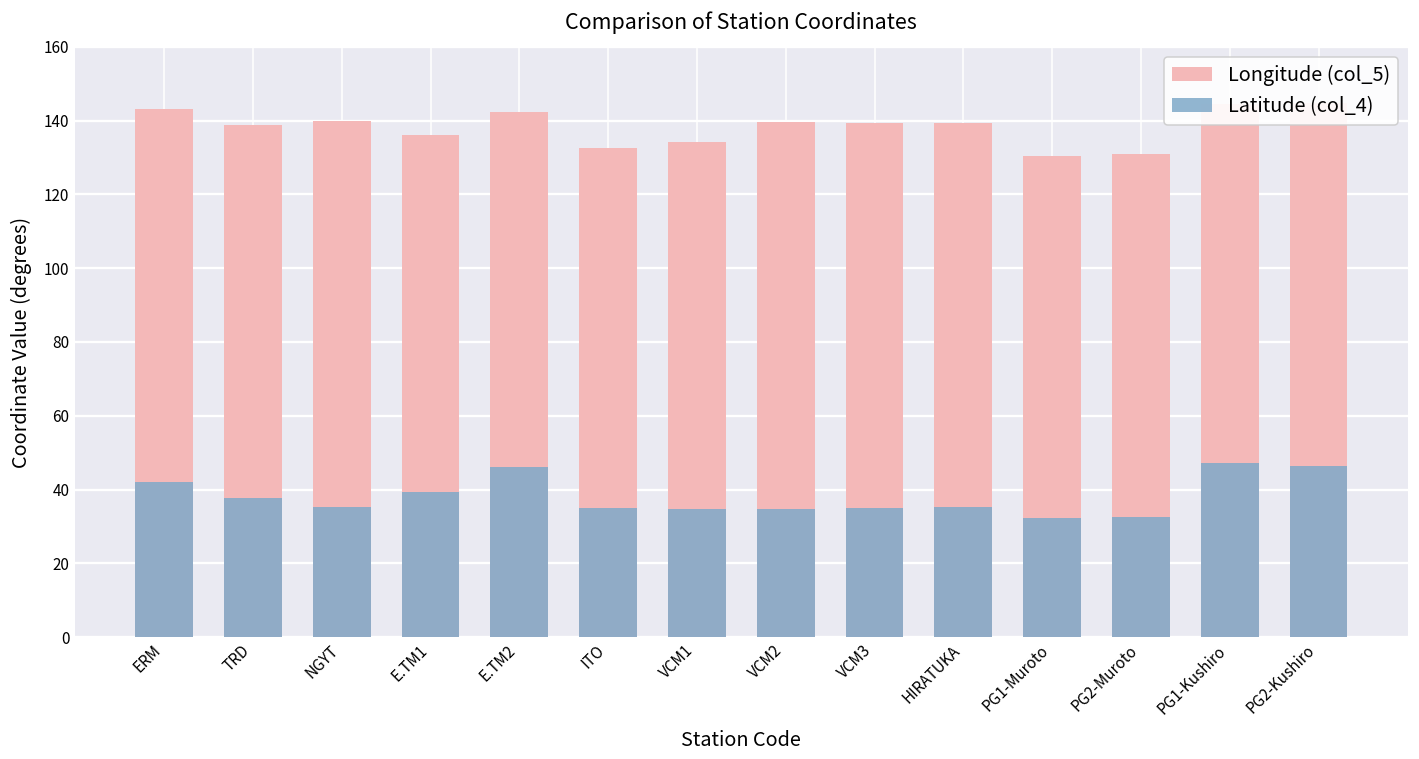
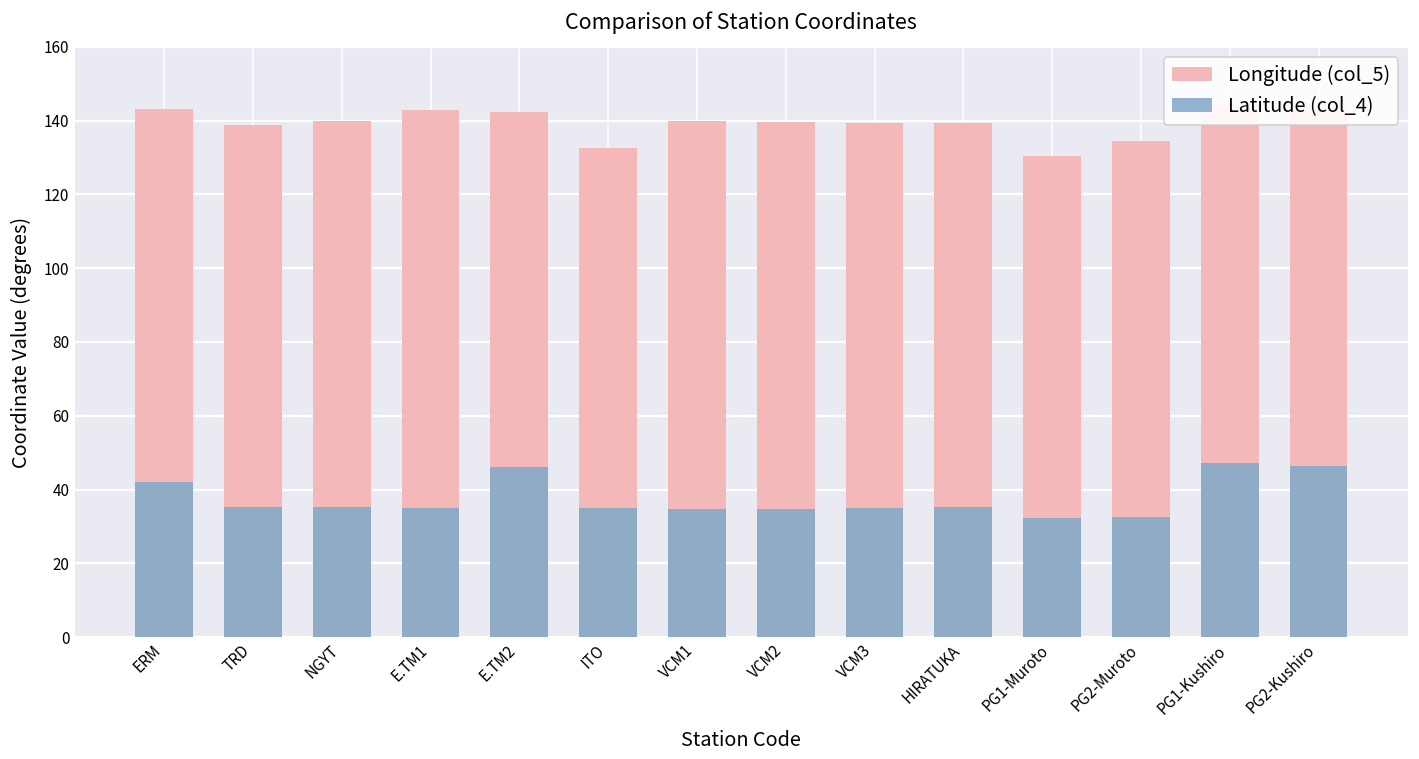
Latitude (col_4), TRD: 38 -> 35
Longitude (col_5), E.TM1: 136 -> 143
Latitude (col_4), E.TM1: 39 -> 35
Longitude (col_5), VCM1: 134 -> 140
Longitude (col_5), PG2-Muroto: 131 -> 134
